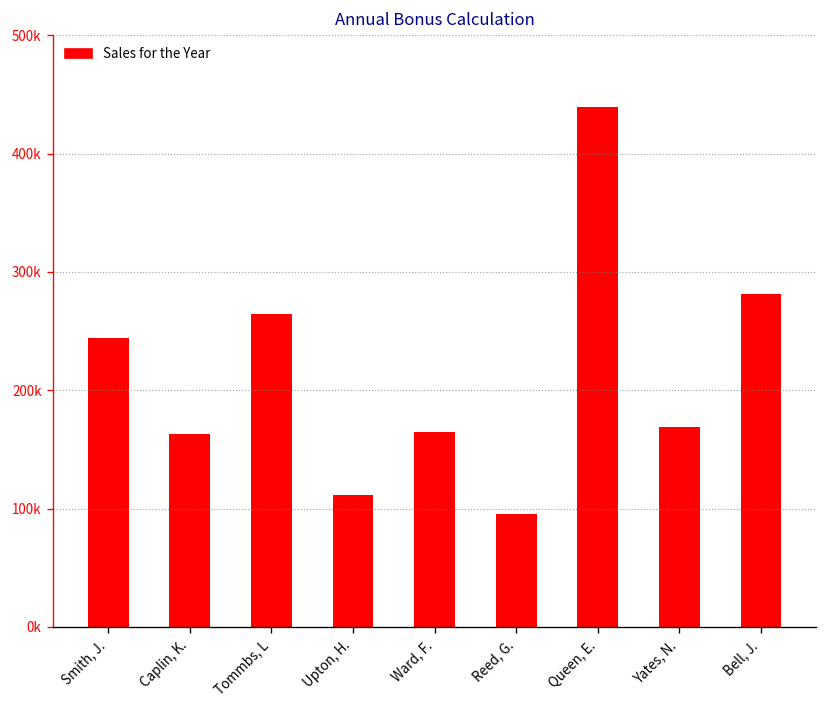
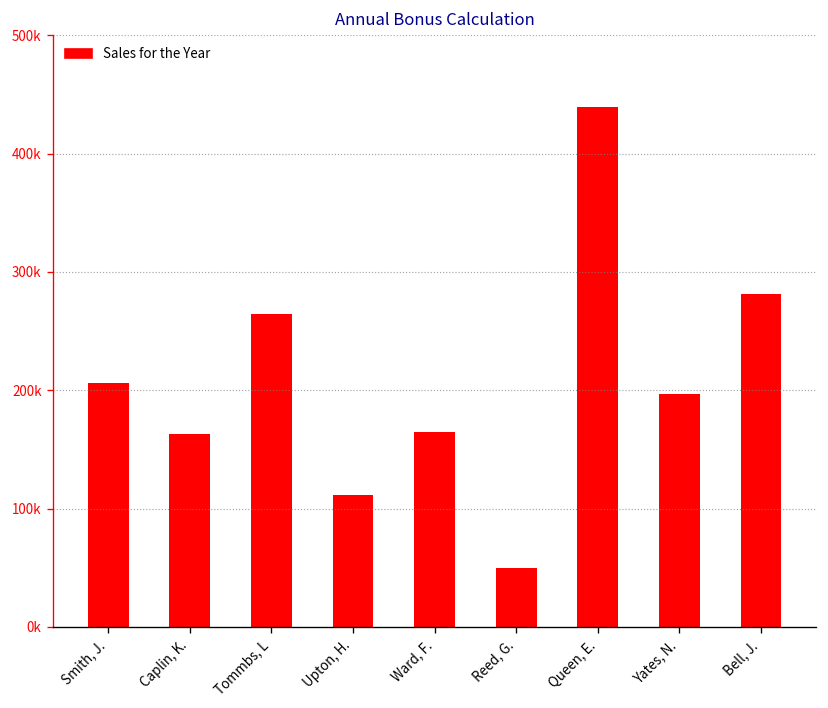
Smith, J.: 240000 -> 210000
Reed, G.: 100000 -> 50000
Yates, N.: 170000 -> 200000
